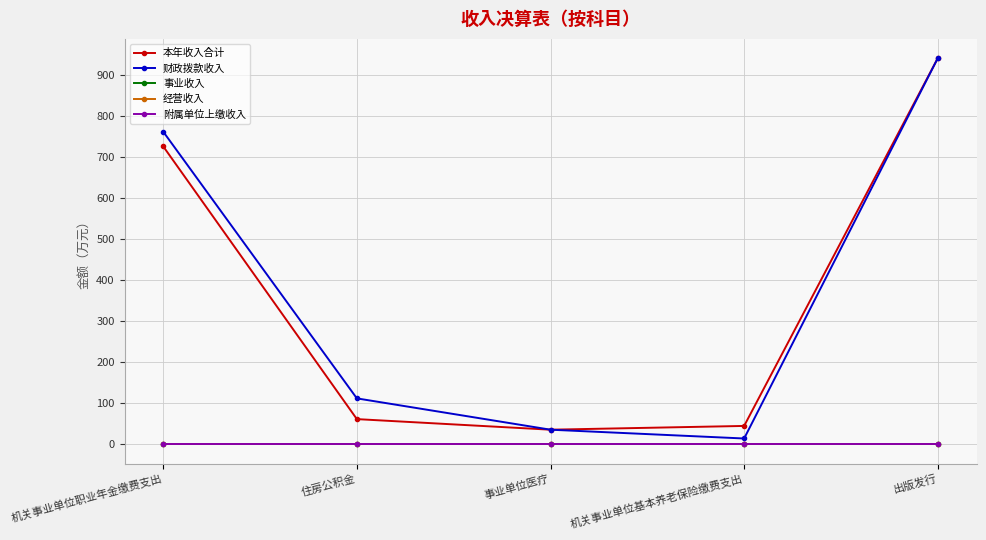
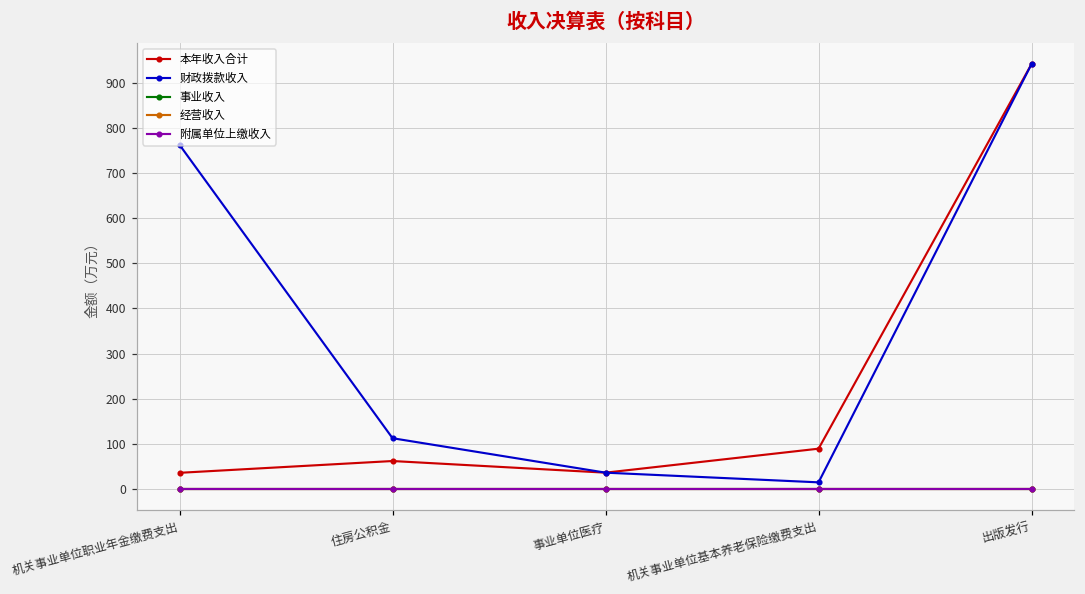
本年收入合计, 机关事业单位职业年金缴费支出: 730 -> 40
本年收入合计, 机关事业单位基本养老保险缴费支出: 50 -> 90
